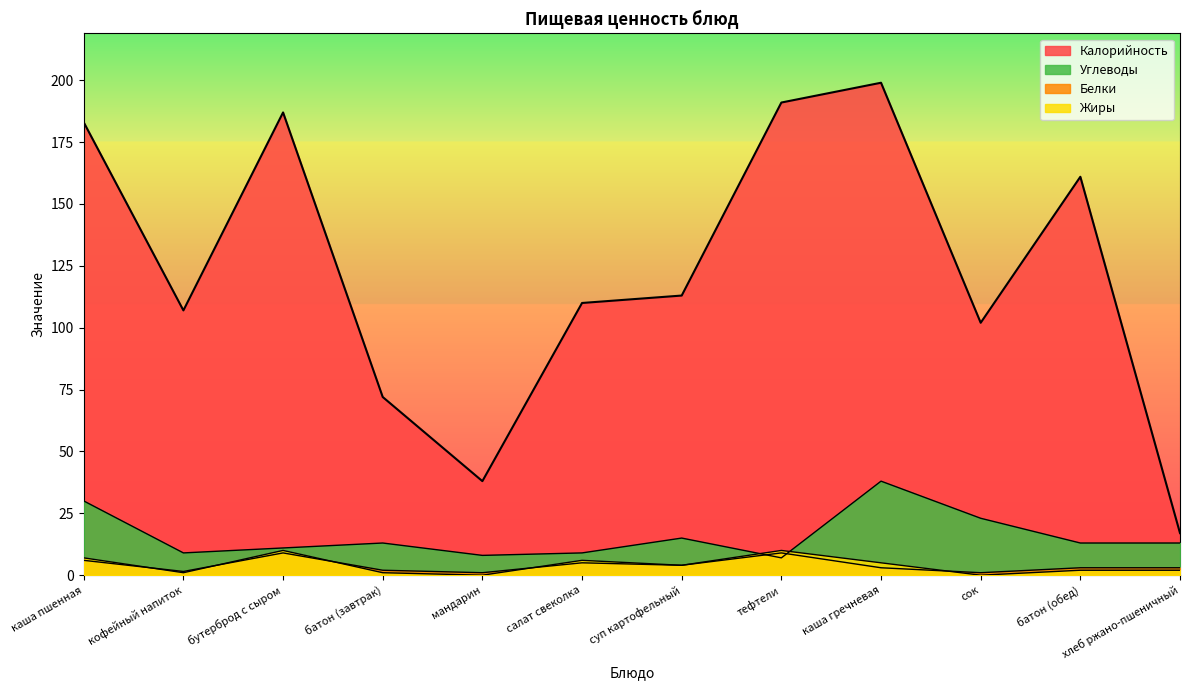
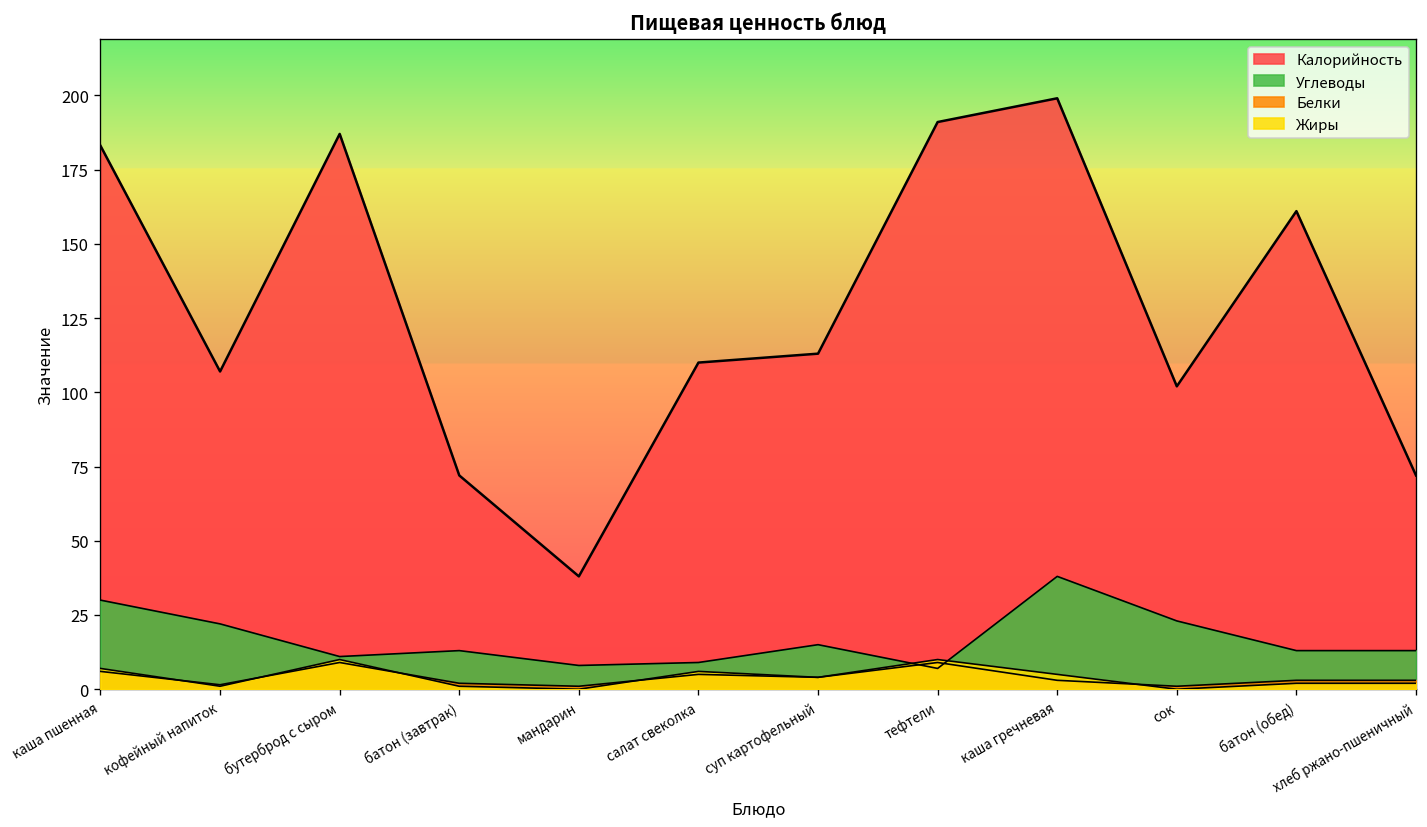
Углеводы, кофейный напиток: 9 -> 22
Калорийность, хлеб ржано-пшеничный: 17 -> 72
